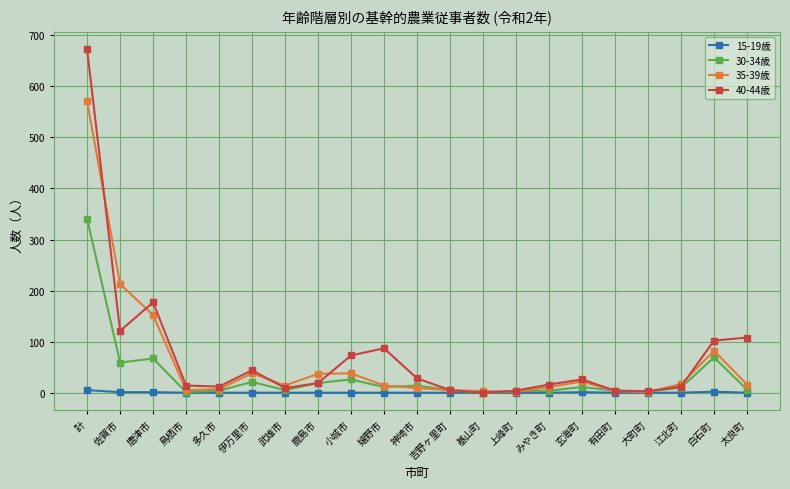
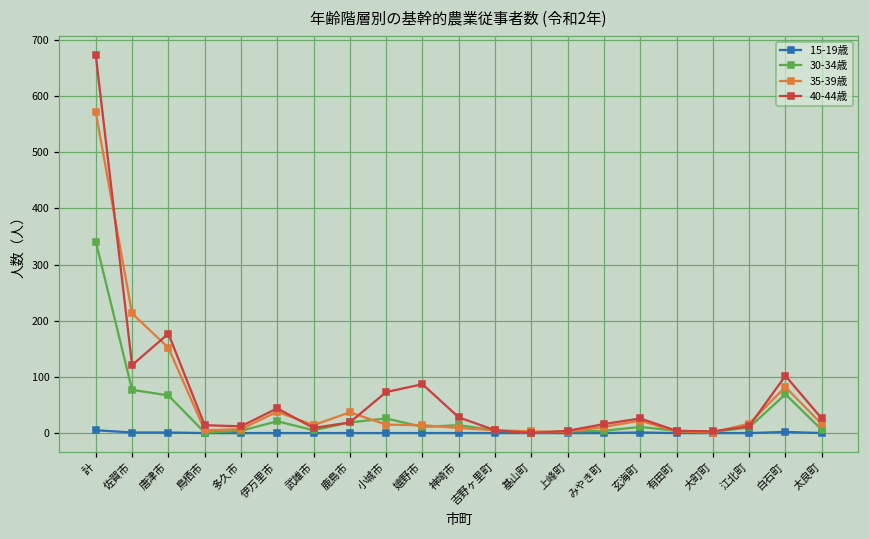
30-34歳, 佐賀市: 60 -> 80
35-39歳, 小城市: 40 -> 20
40-44歳, 太良町: 110 -> 30
